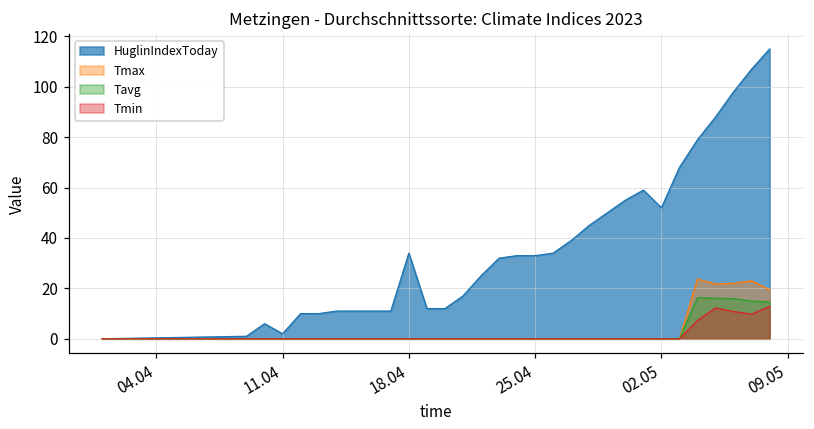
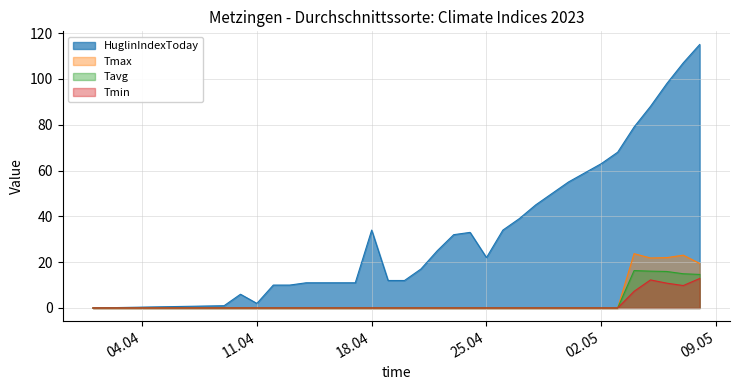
HuglinIndexToday, 25.04: 33 -> 22
HuglinIndexToday, 02.05: 52 -> 63
